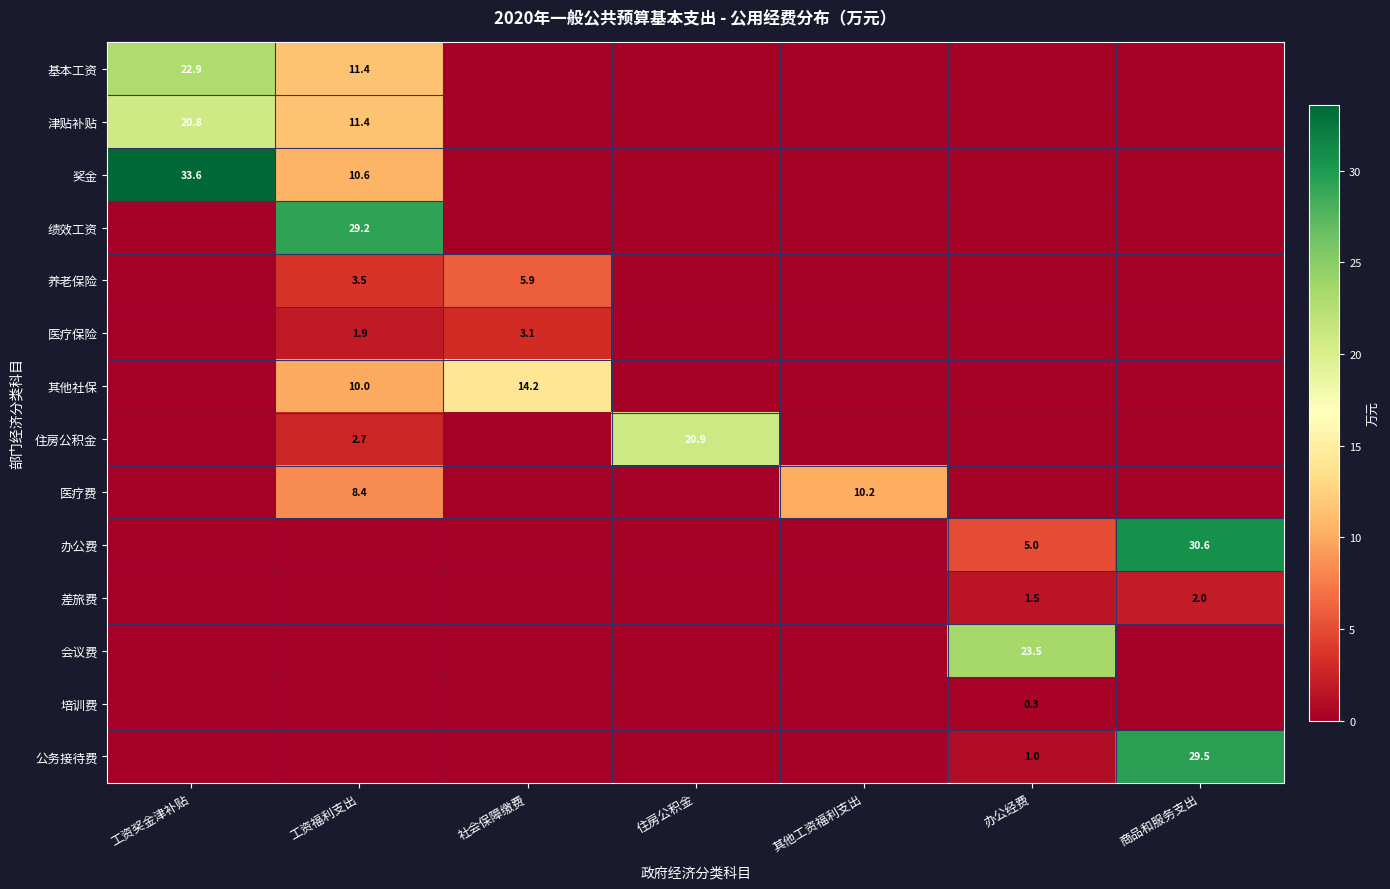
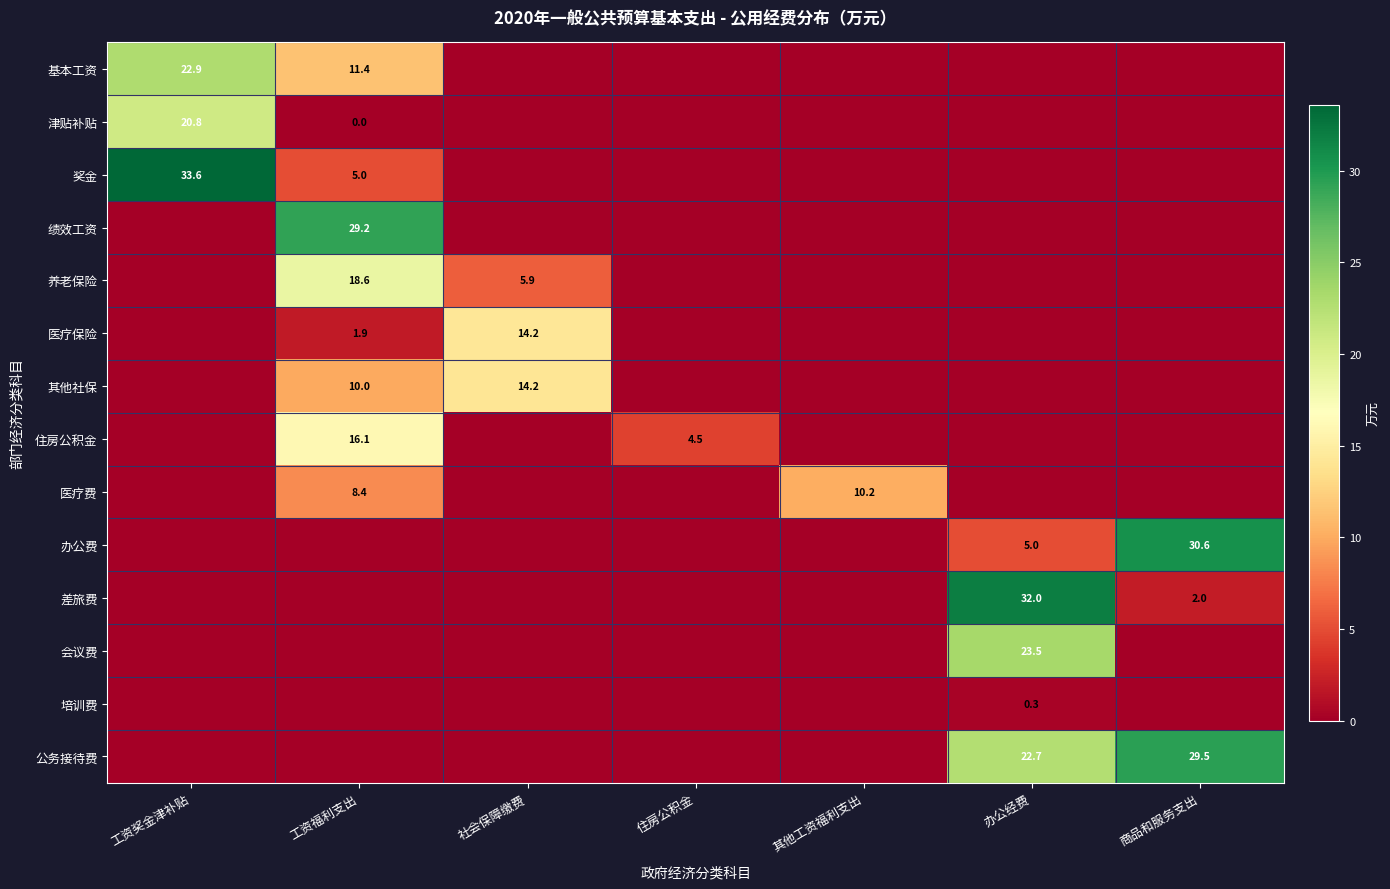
津贴补贴, 工资福利支出: 11.4 -> 0.0
奖金, 工资福利支出: 10.6 -> 5.0
养老保险, 工资福利支出: 3.5 -> 18.6
医疗保险, 社会保障缴费: 3.1 -> 14.2
住房公积金, 工资福利支出: 2.7 -> 16.1
住房公积金, 住房公积金: 20.9 -> 4.5
差旅费, 办公经费: 1.5 -> 32.0
公务接待费, 办公经费: 1.0 -> 22.7
